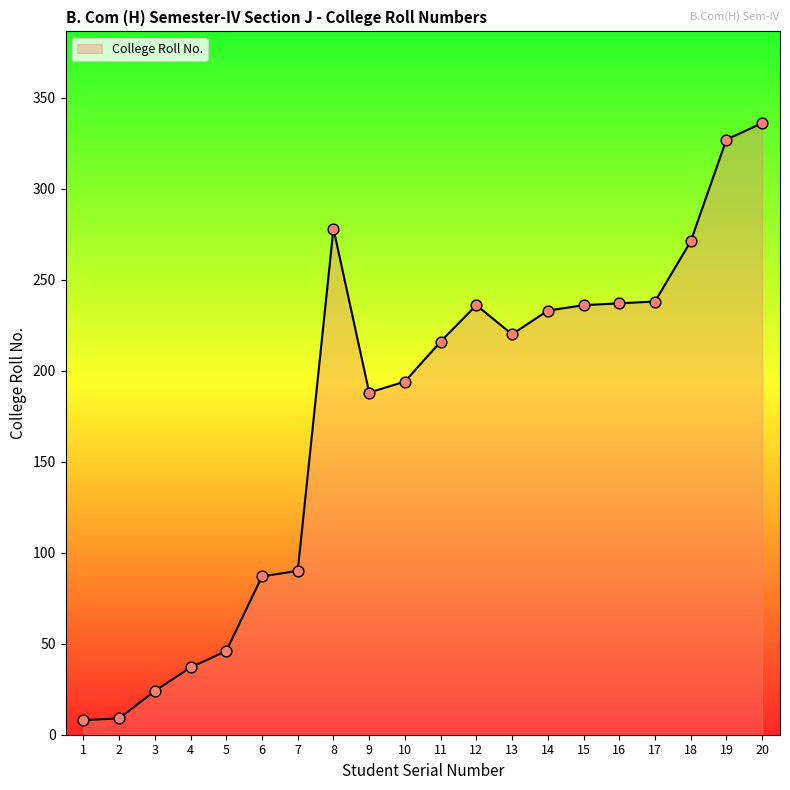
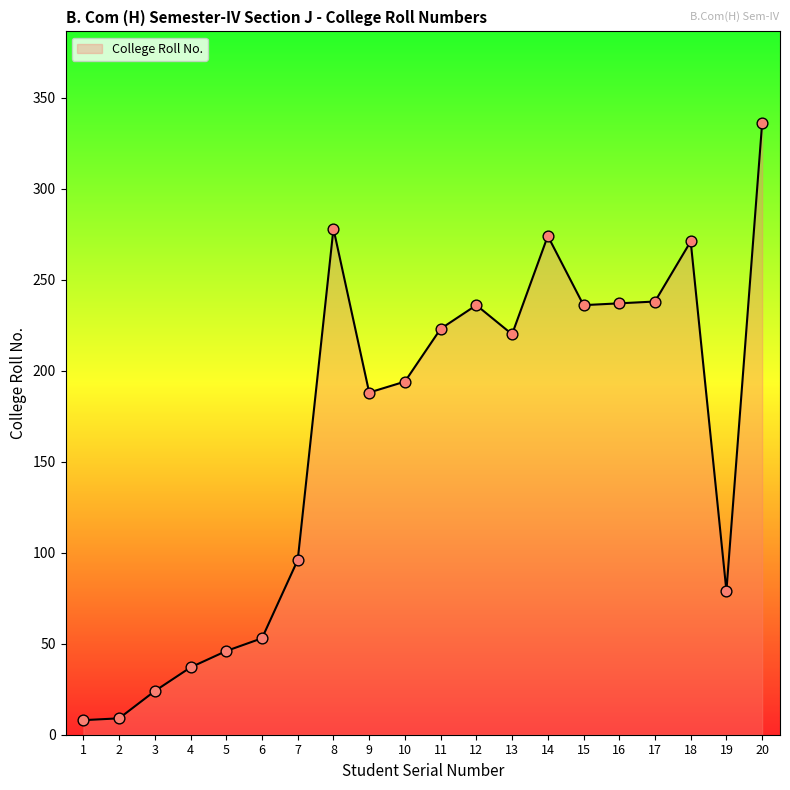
6: 87 -> 53
7: 90 -> 96
11: 216 -> 223
14: 233 -> 274
19: 327 -> 79
